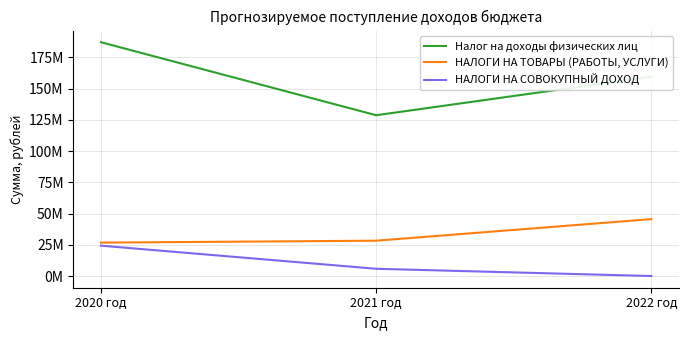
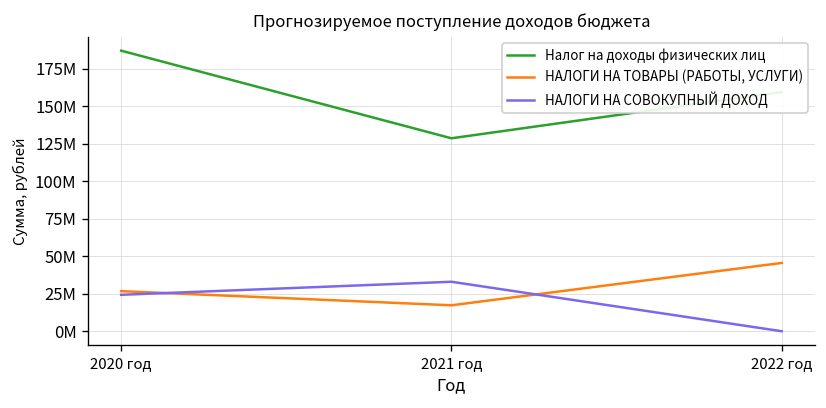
НАЛОГИ НА ТОВАРЫ (РАБОТЫ, УСЛУГИ), 2021 год: 28000000 -> 17000000
НАЛОГИ НА СОВОКУПНЫЙ ДОХОД, 2021 год: 6000000 -> 33000000
